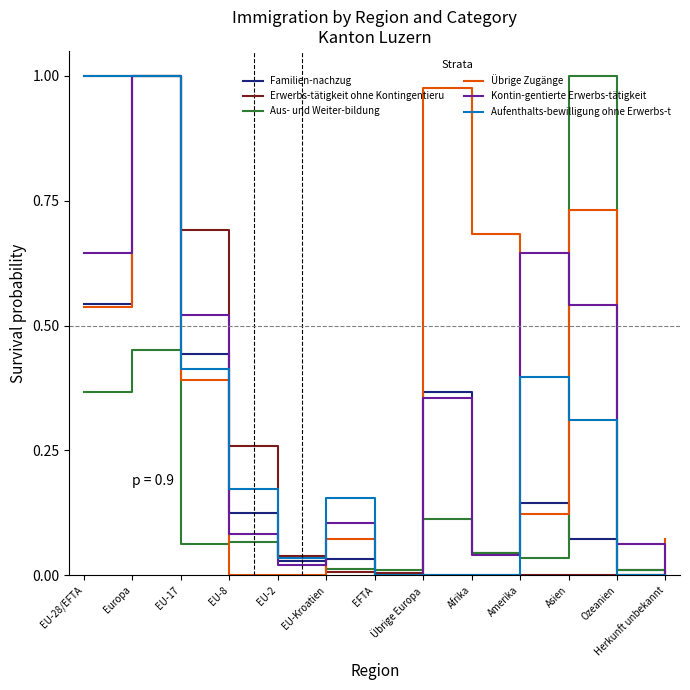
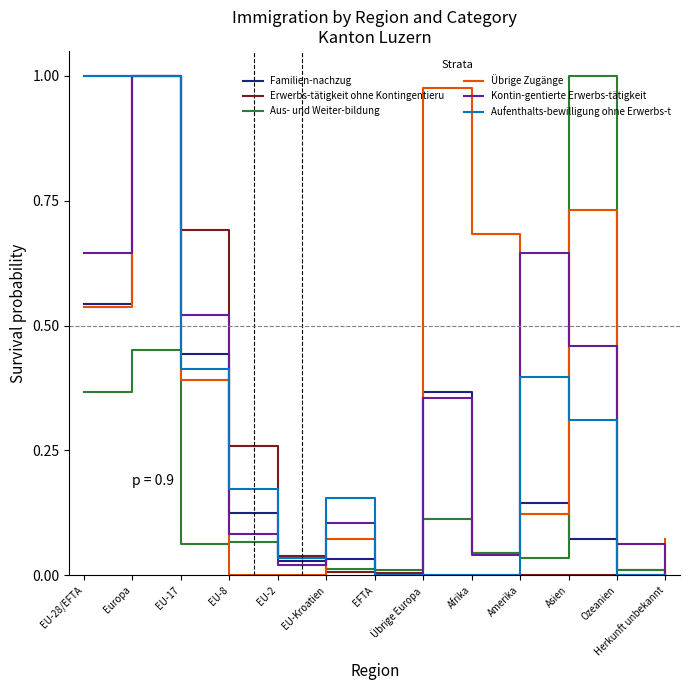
Kontin-gentierte Erwerbs-tätigkeit, Asien: 0.54 -> 0.46
